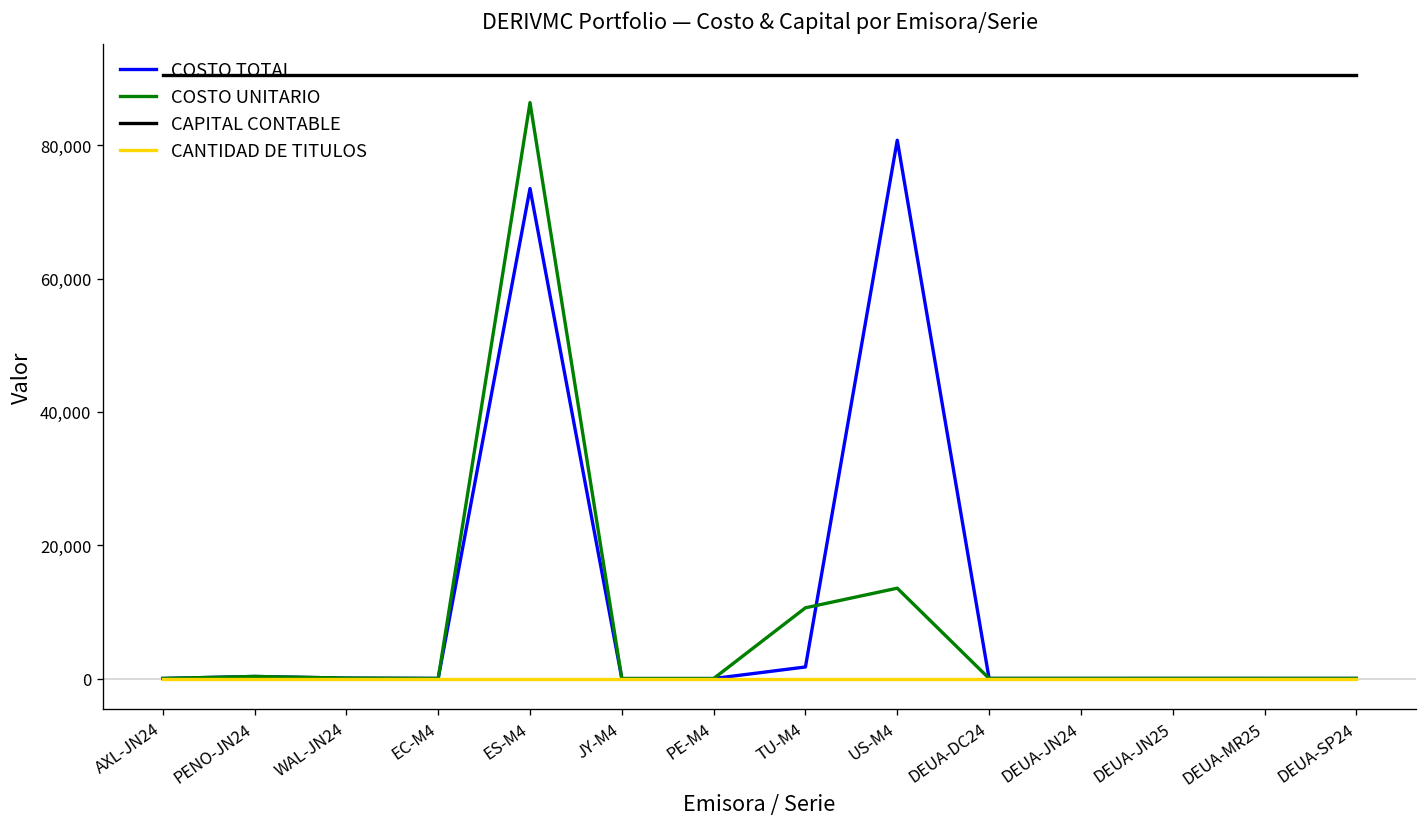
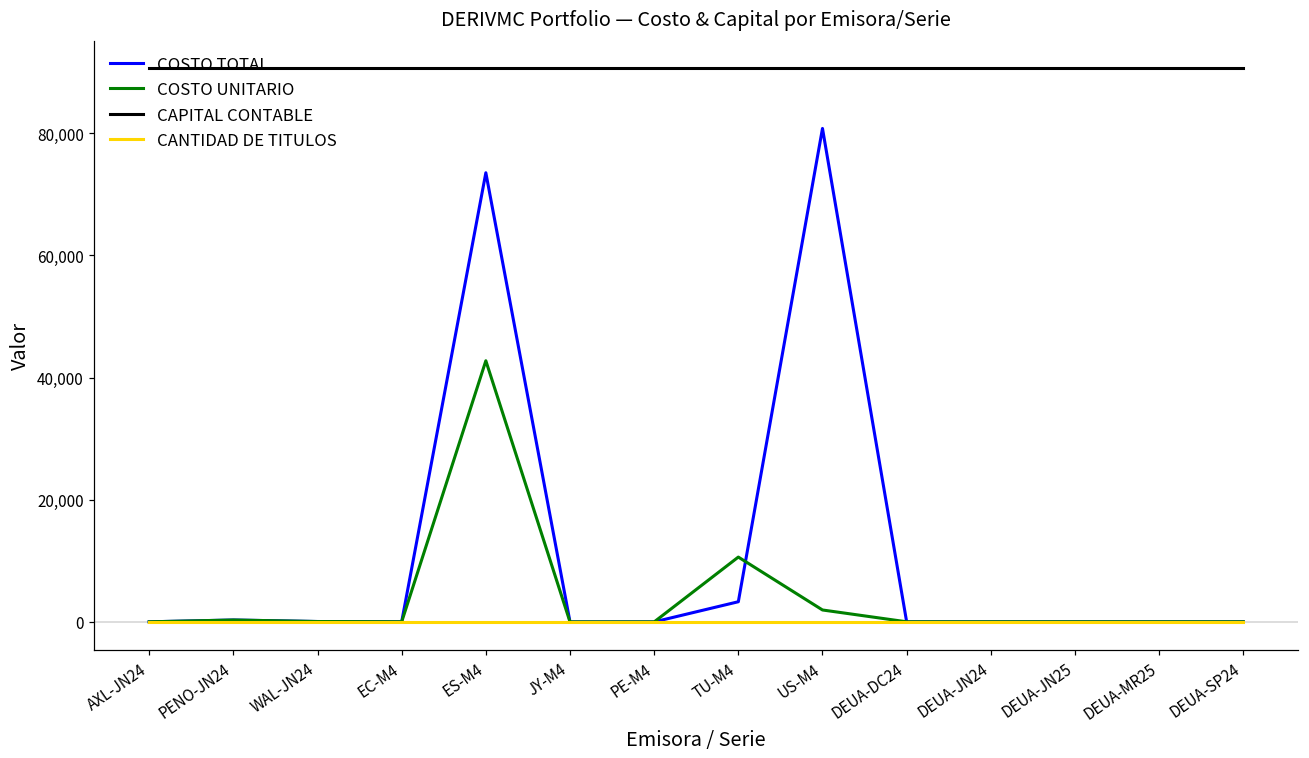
COSTO UNITARIO, ES-M4: 86,000 -> 43,000
COSTO TOTAL, TU-M4: 2,000 -> 3,000
COSTO UNITARIO, US-M4: 14,000 -> 2,000
